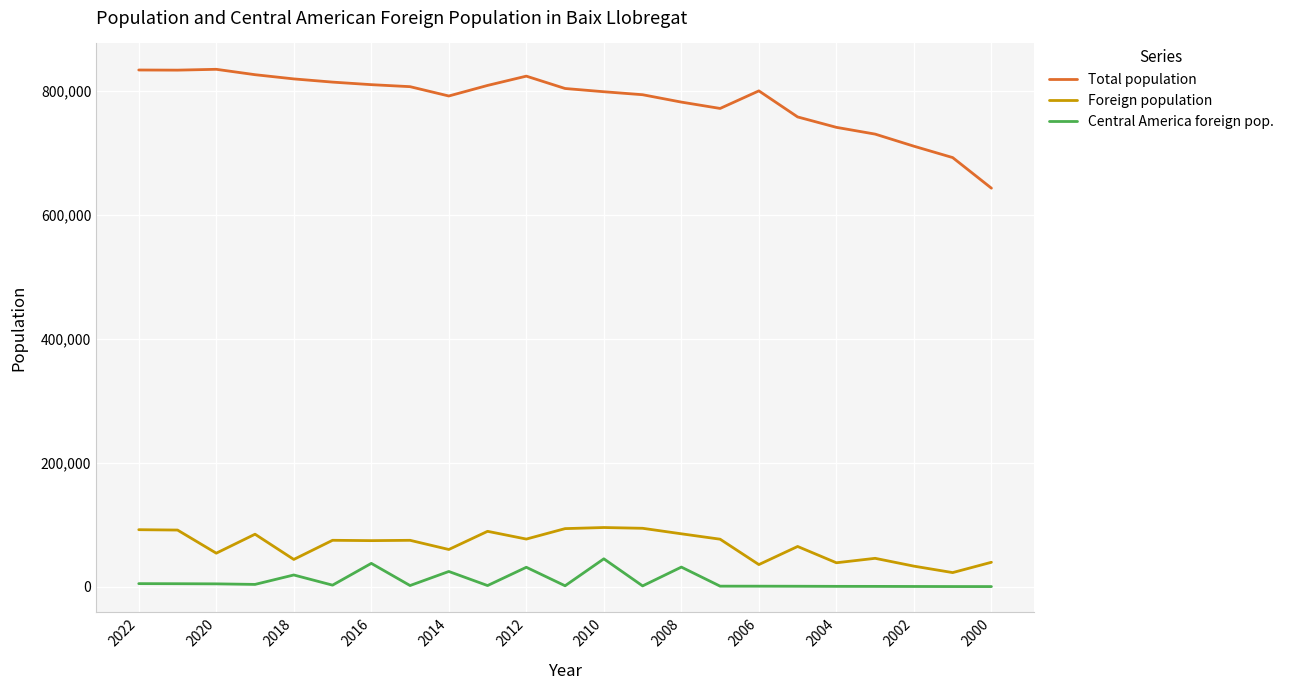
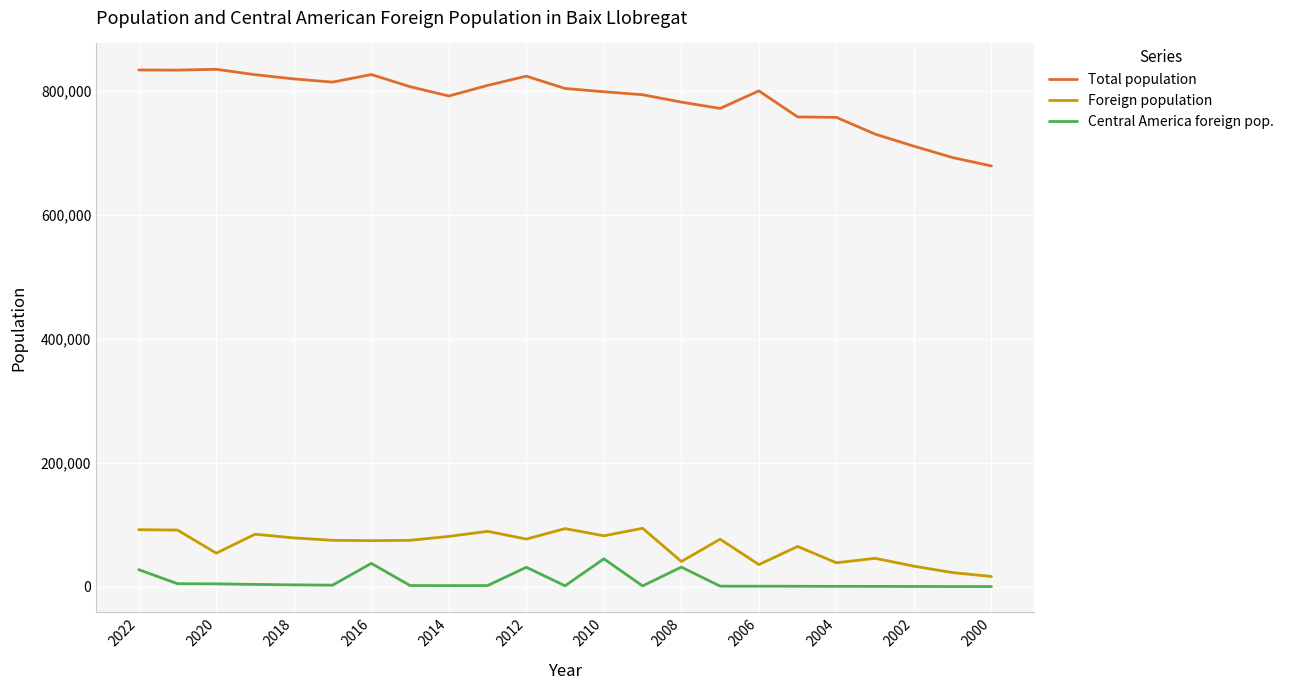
Central America foreign pop., 2022: 0 -> 30,000
Foreign population, 2018: 40,000 -> 80,000
Central America foreign pop., 2018: 20,000 -> 0
Total population, 2016: 810,000 -> 830,000
Foreign population, 2014: 60,000 -> 80,000
Central America foreign pop., 2014: 20,000 -> 0
Foreign population, 2010: 100,000 -> 80,000
Foreign population, 2008: 90,000 -> 40,000
Total population, 2004: 740,000 -> 760,000
Total population, 2000: 640,000 -> 680,000
Foreign population, 2000: 40,000 -> 20,000
